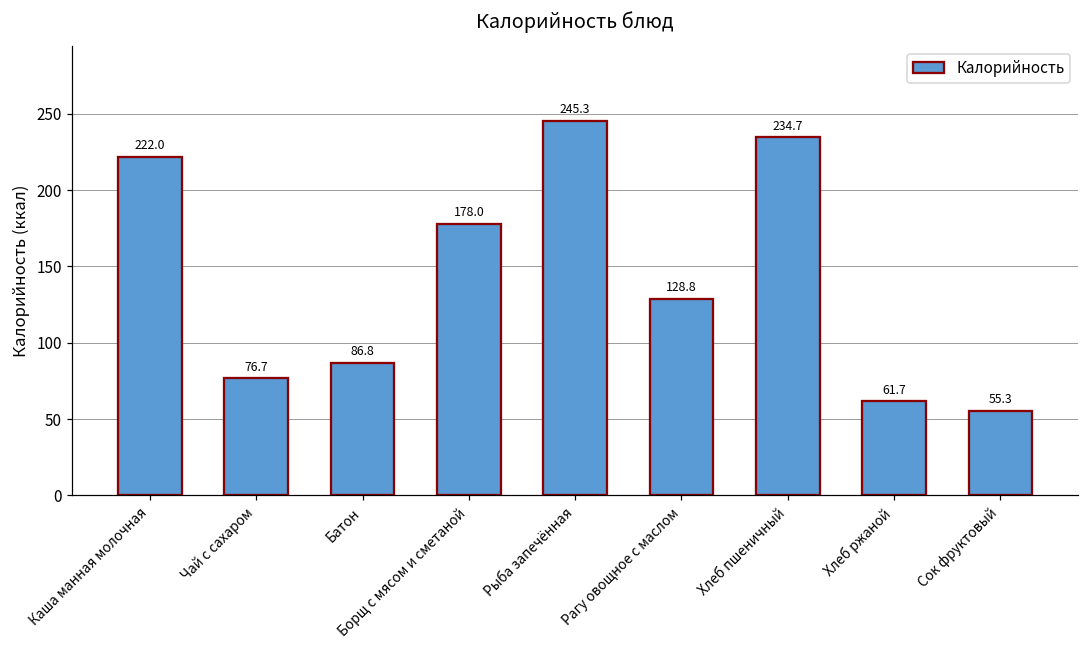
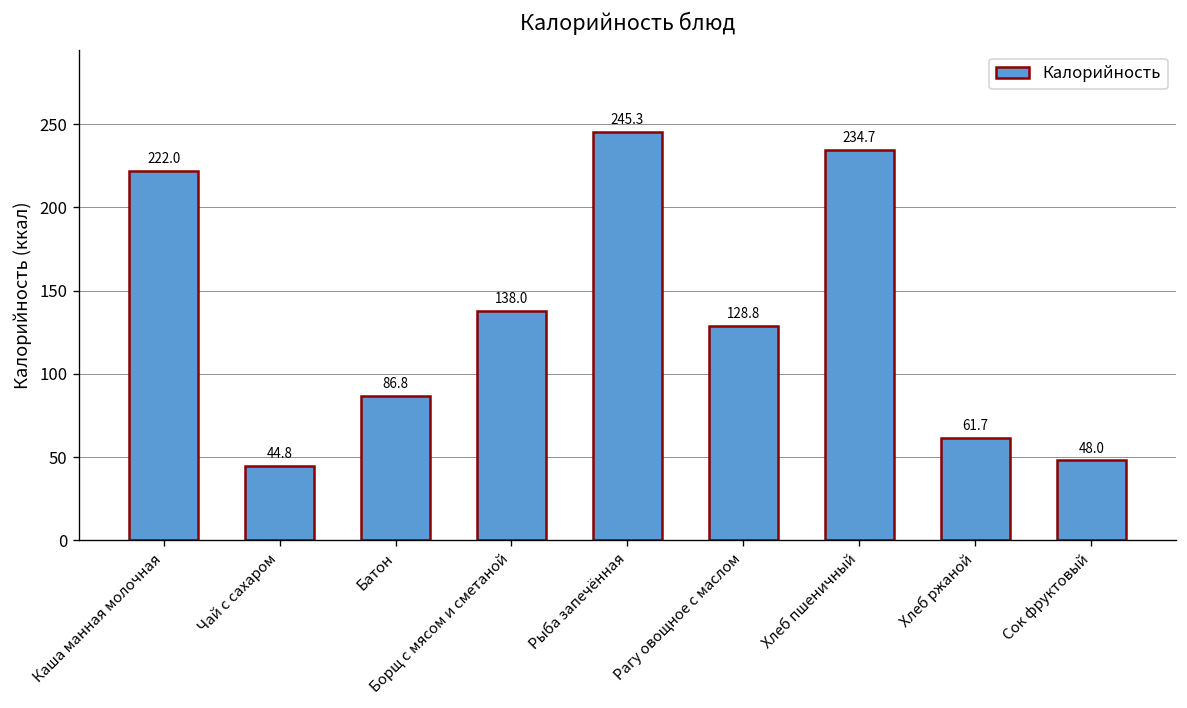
Чай с сахаром: 76.7 -> 44.8
Борщ с мясом и сметаной: 178.0 -> 138.0
Сок фруктовый: 55.3 -> 48.0
